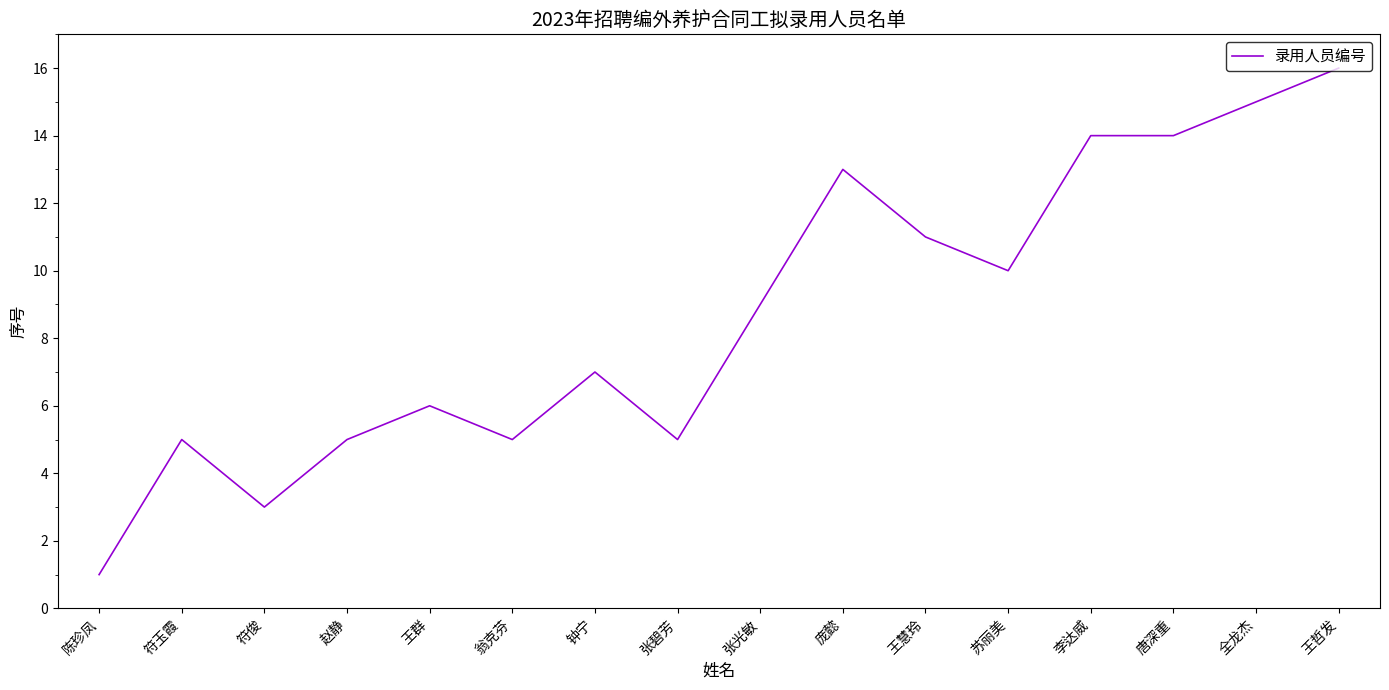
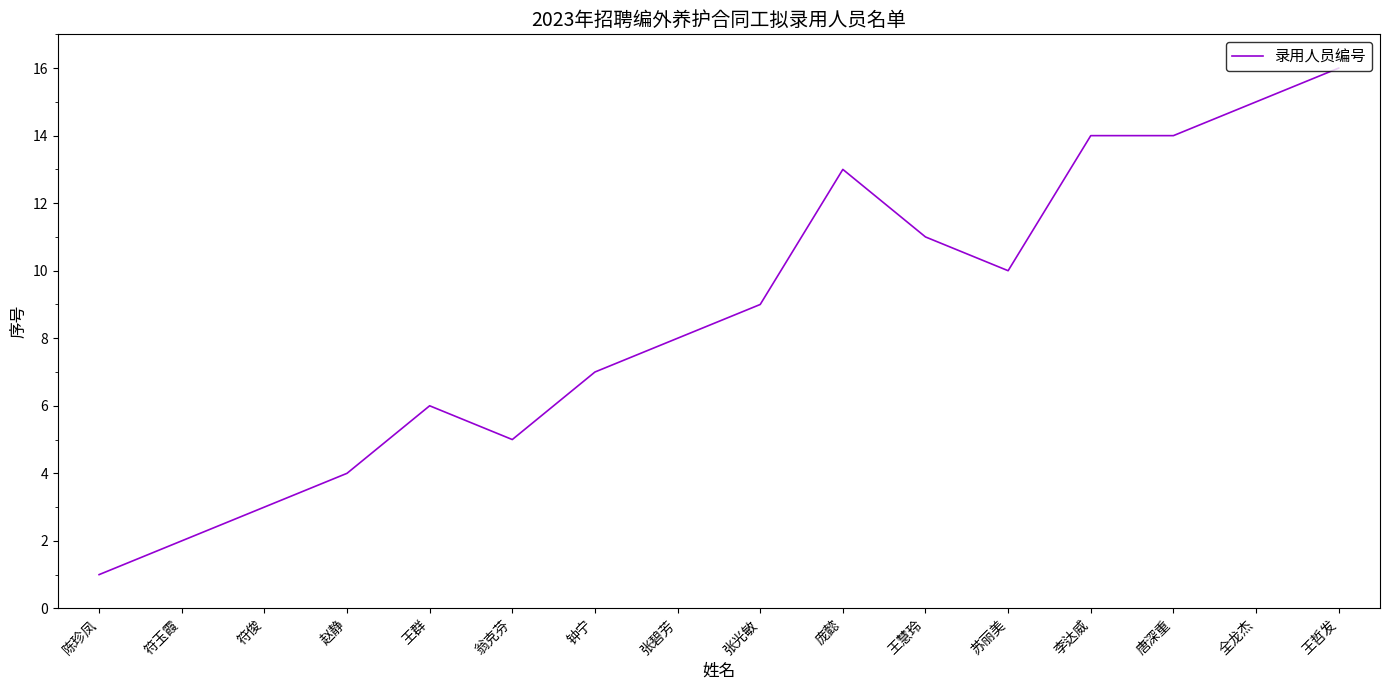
符玉霞: 5 -> 2
赵静: 5 -> 4
张碧芳: 5 -> 8
